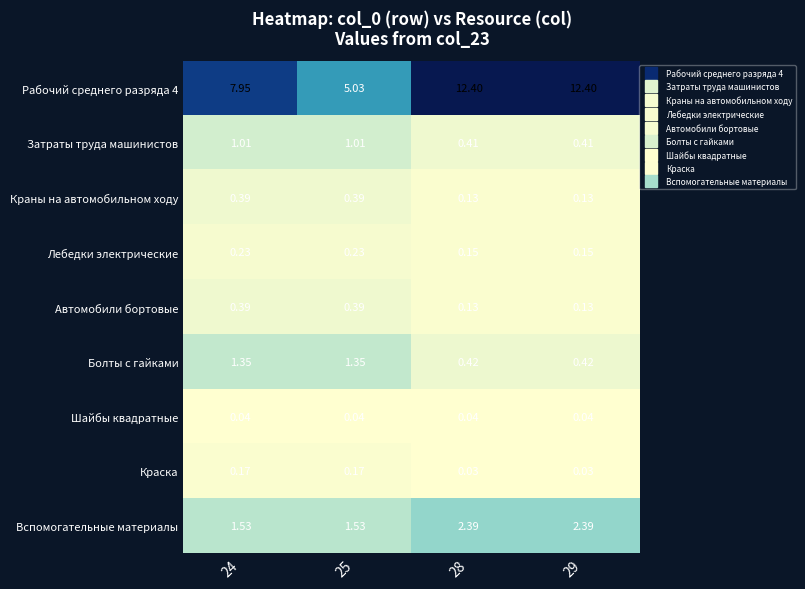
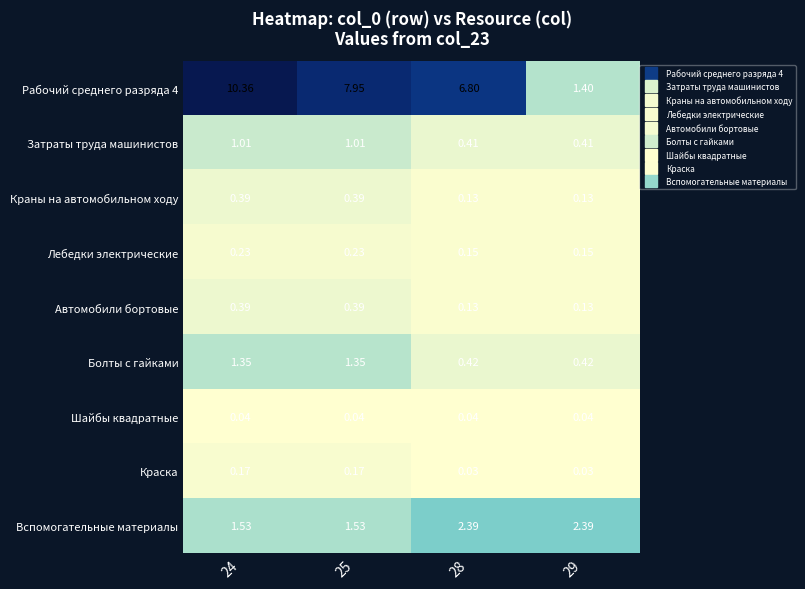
Рабочий среднего разряда 4, 24: 7.95 -> 10.36
Рабочий среднего разряда 4, 25: 5.03 -> 7.95
Рабочий среднего разряда 4, 28: 12.40 -> 6.80
Рабочий среднего разряда 4, 29: 12.40 -> 1.40
